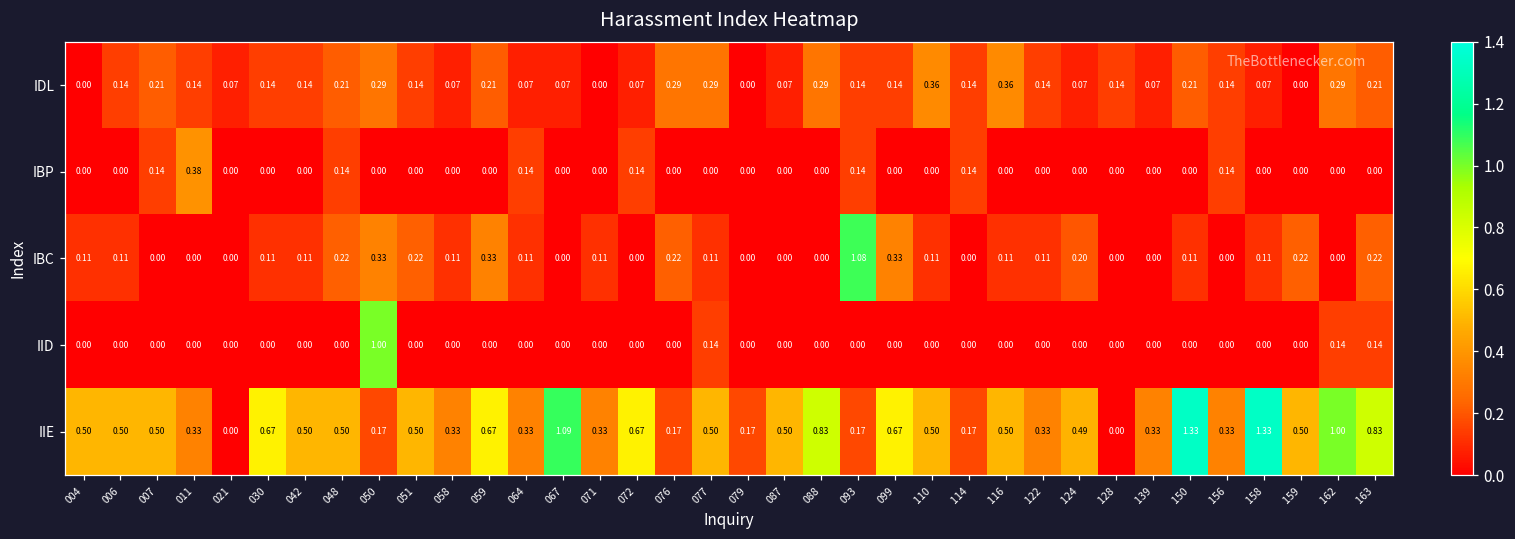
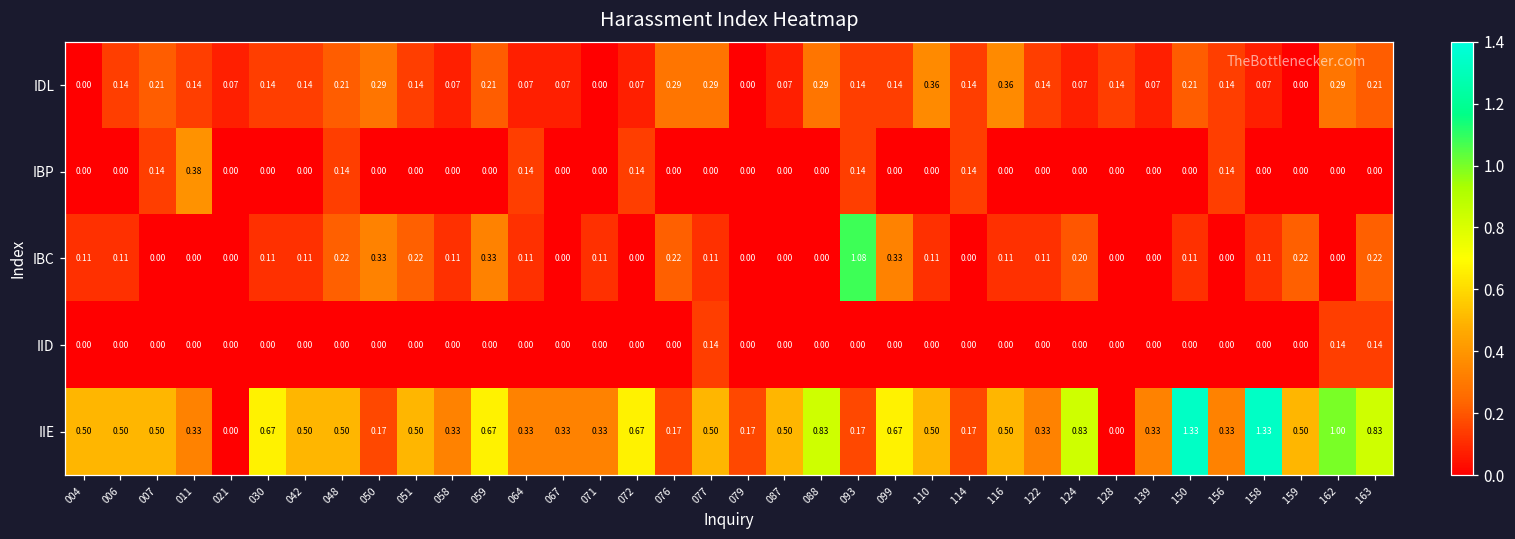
IID, 050: 1.00 -> 0.00
IIE, 067: 1.09 -> 0.33
IIE, 124: 0.49 -> 0.83
